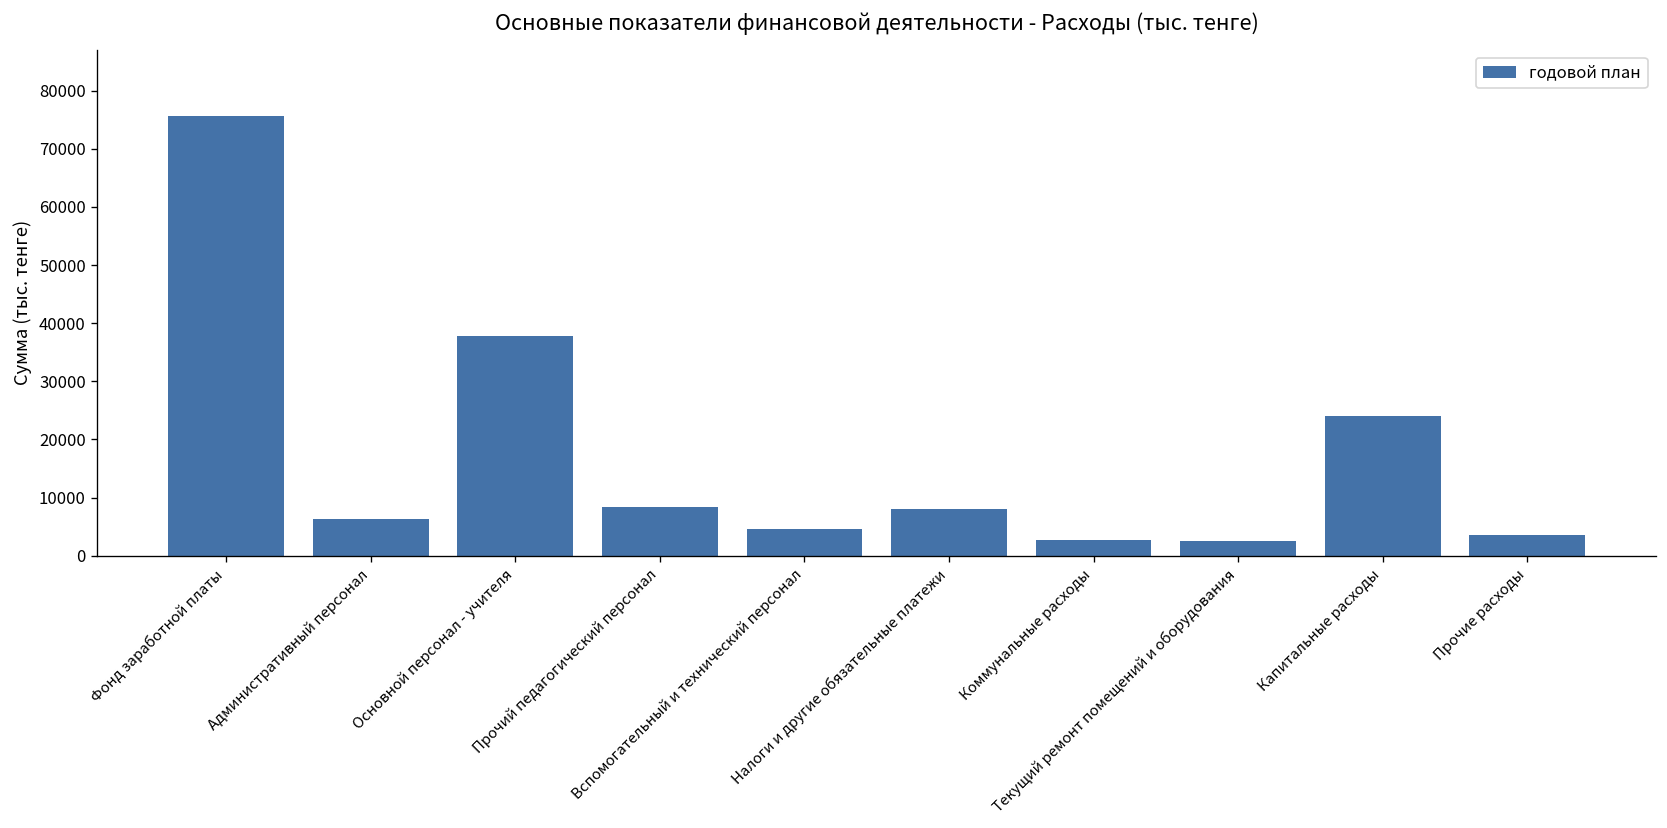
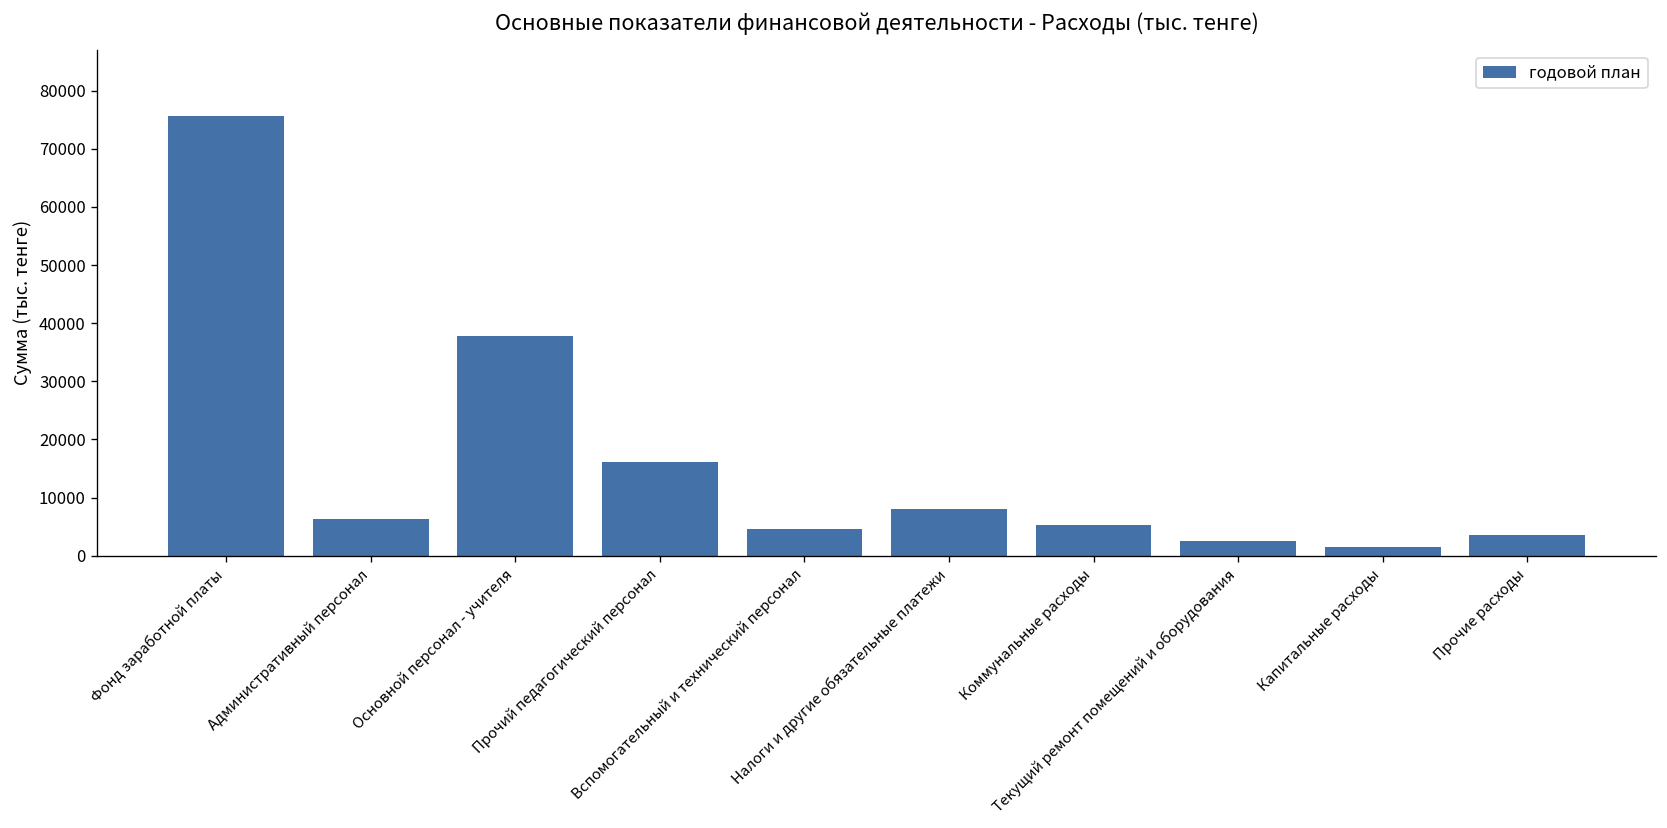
Прочий педагогический персонал: 8000 -> 16000
Коммунальные расходы: 3000 -> 5000
Капитальные расходы: 24000 -> 2000
